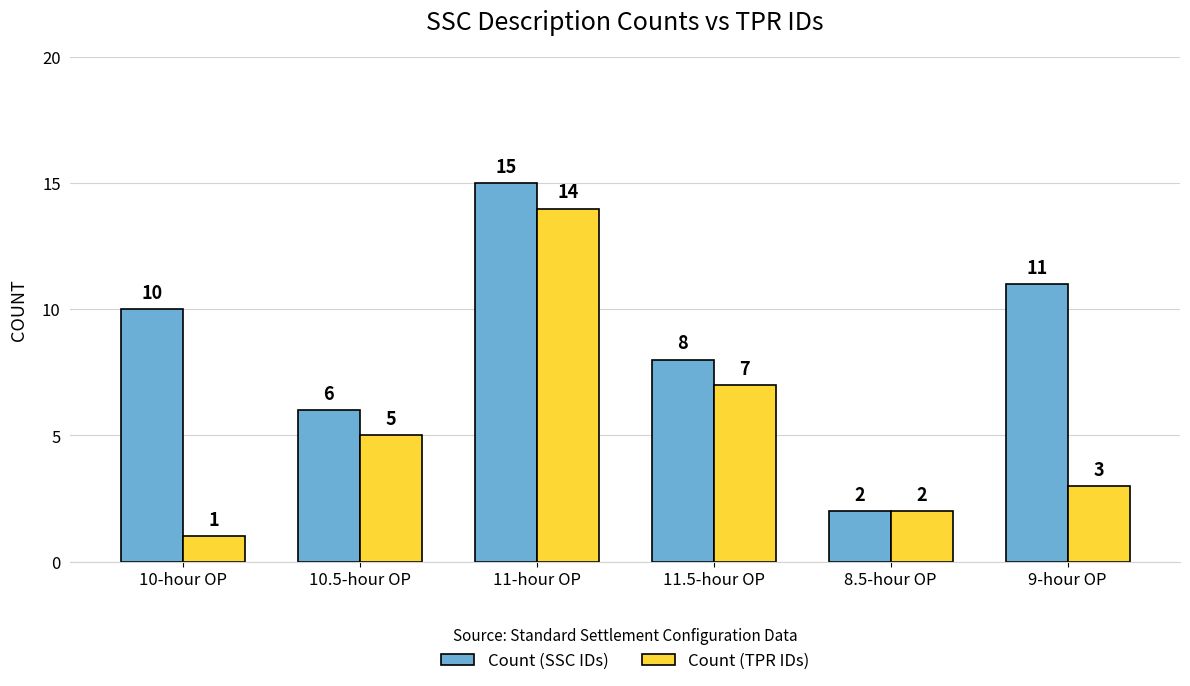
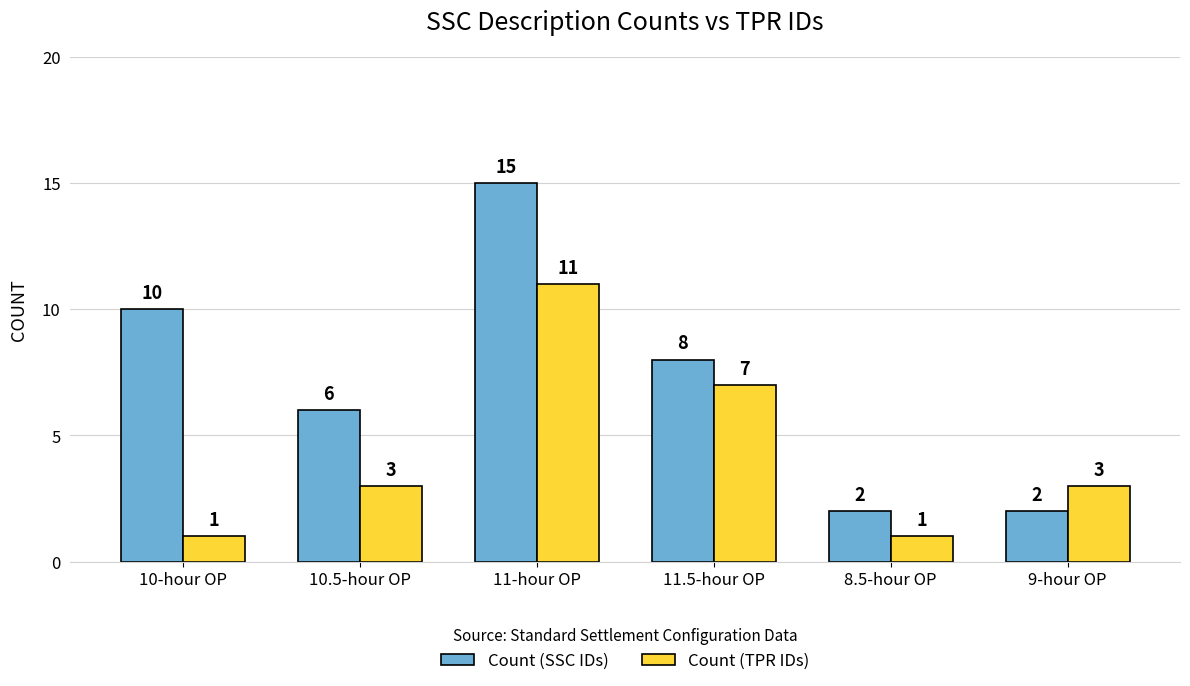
Count (TPR IDs), 10.5-hour OP: 5 -> 3
Count (TPR IDs), 11-hour OP: 14 -> 11
Count (TPR IDs), 8.5-hour OP: 2 -> 1
Count (SSC IDs), 9-hour OP: 11 -> 2
